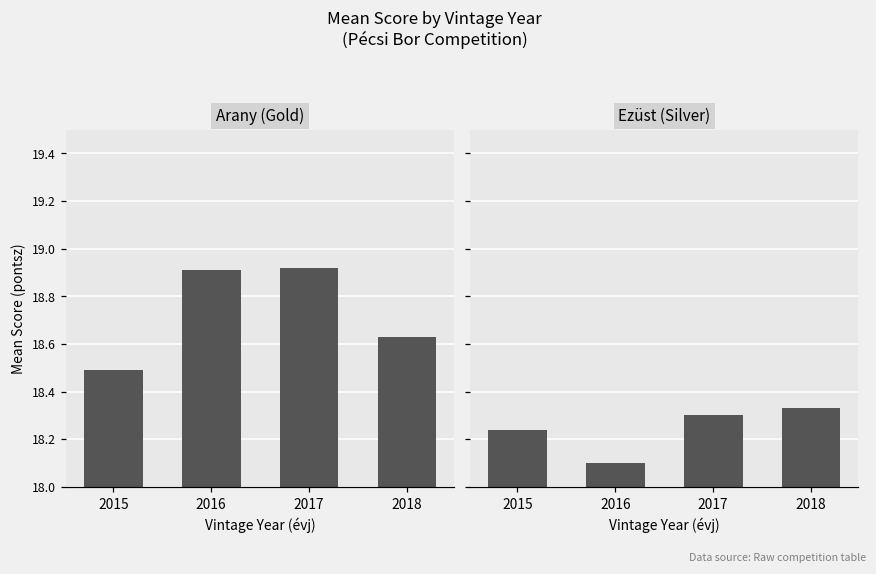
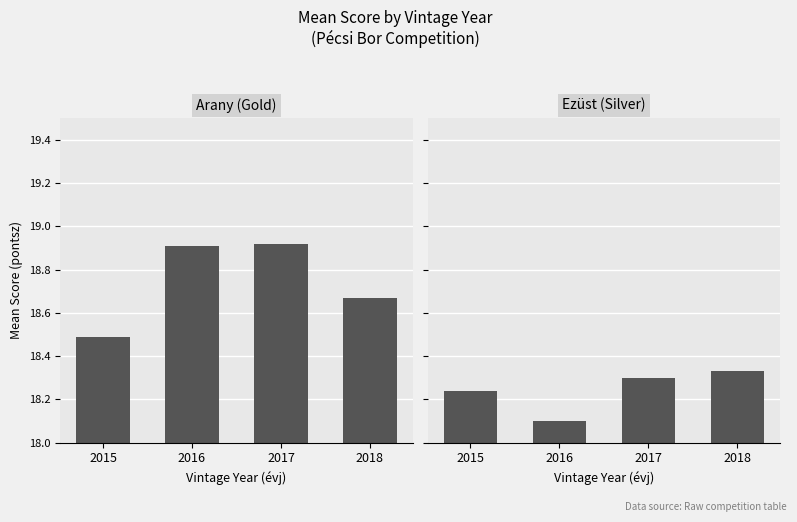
Arany (Gold), 2018: 18.63 -> 18.67
